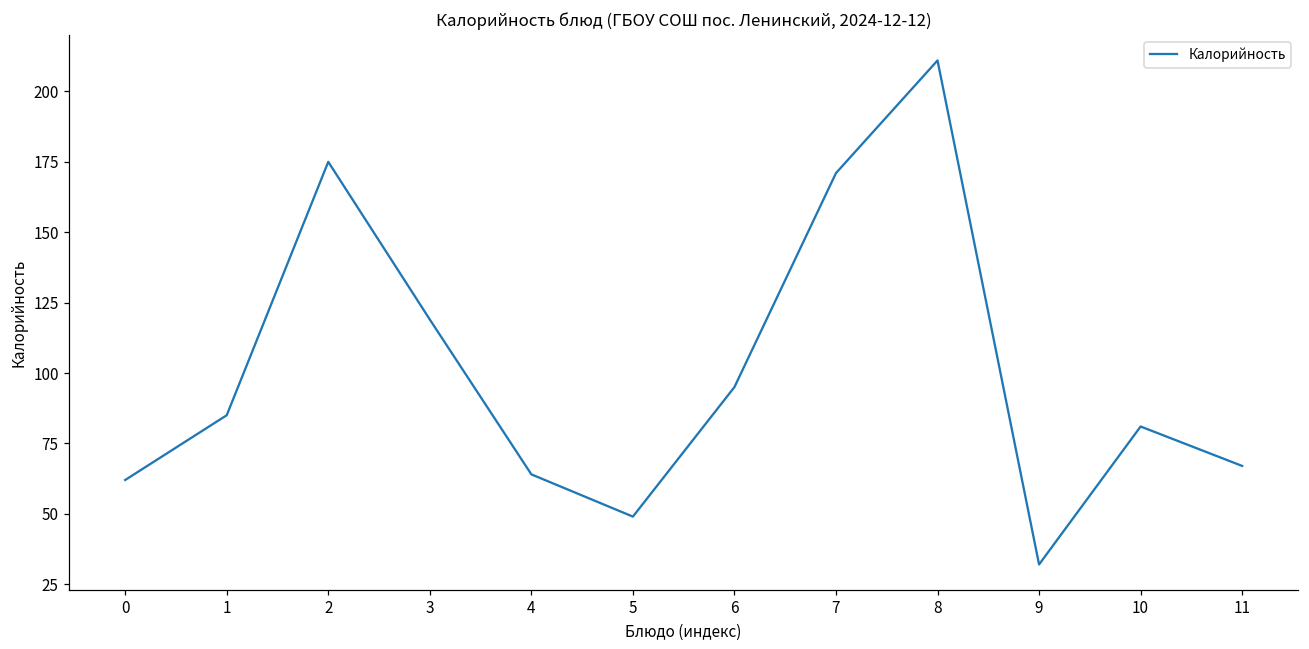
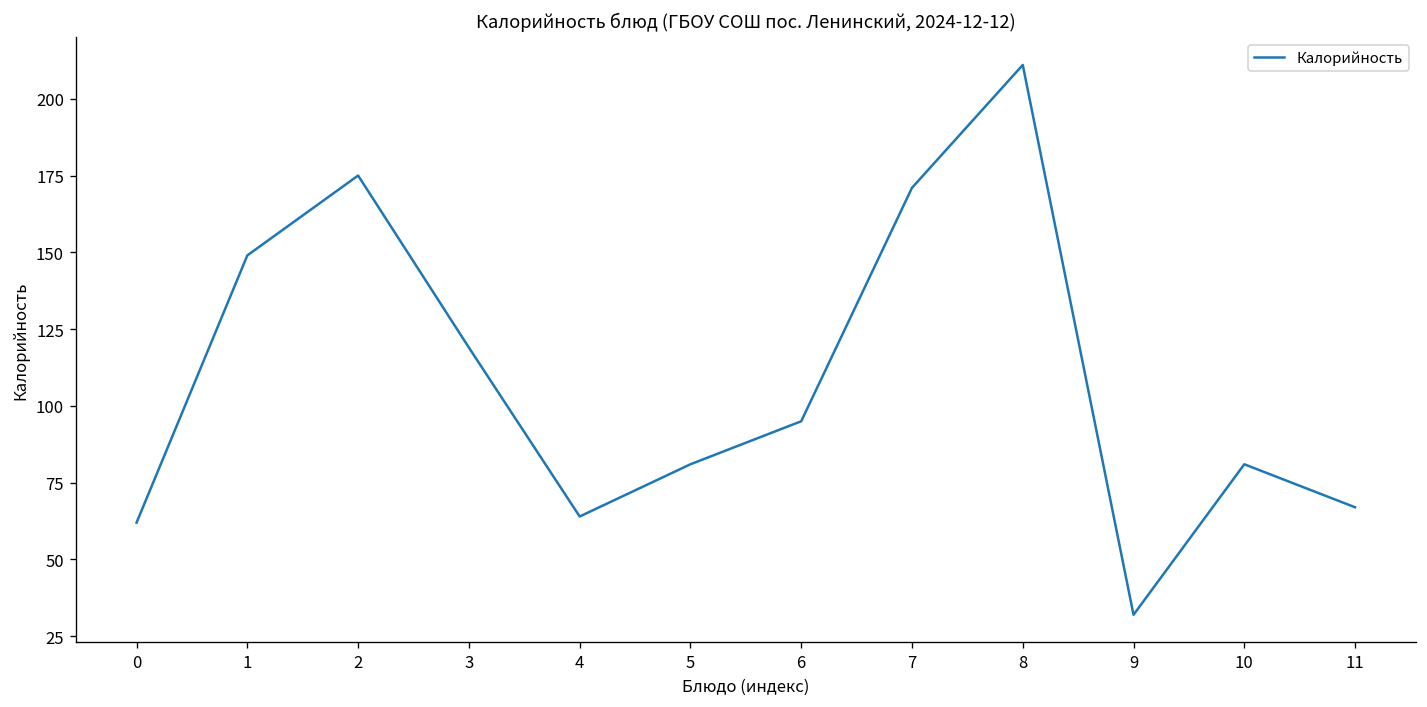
1: 85 -> 149
5: 49 -> 81
